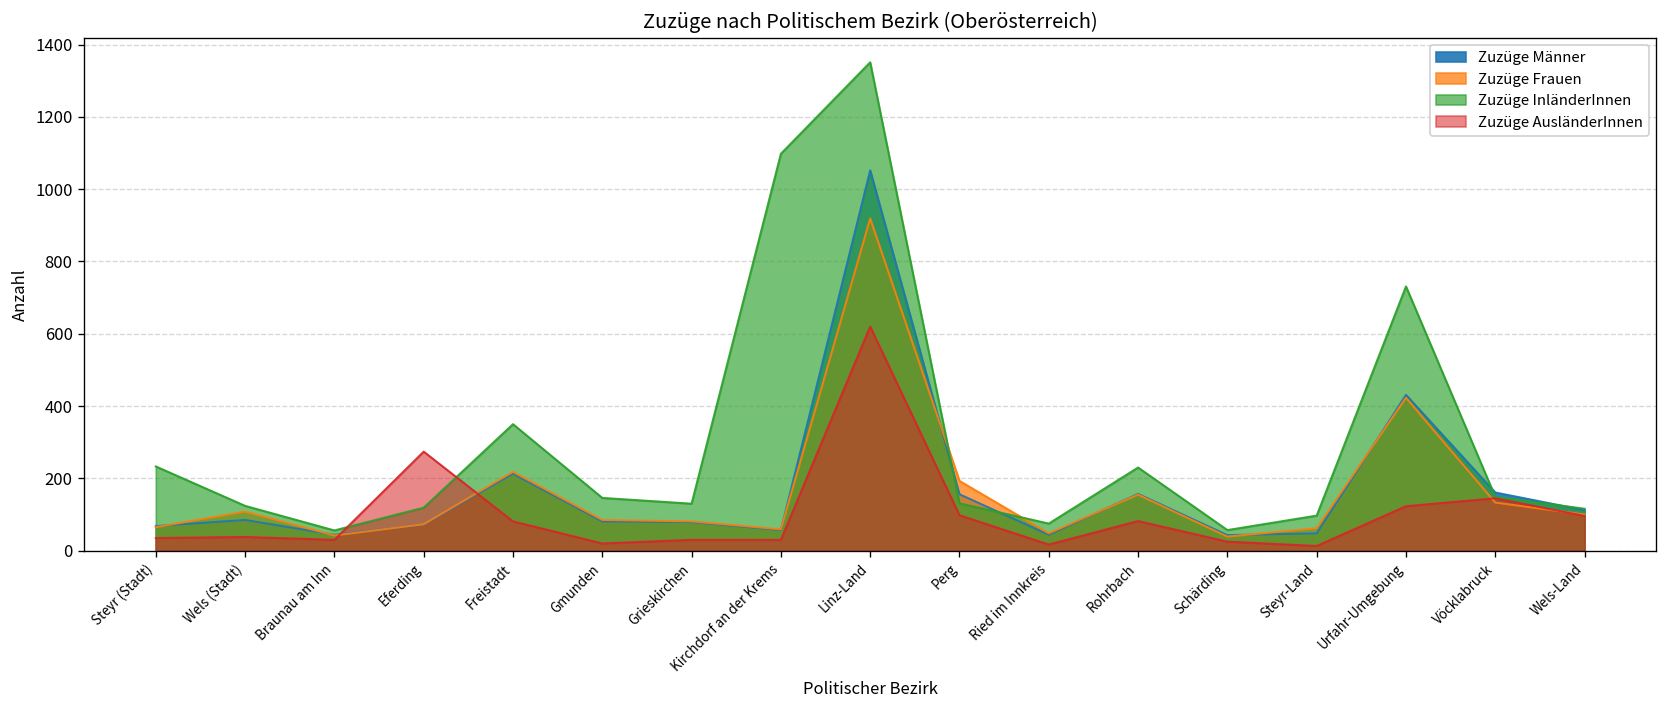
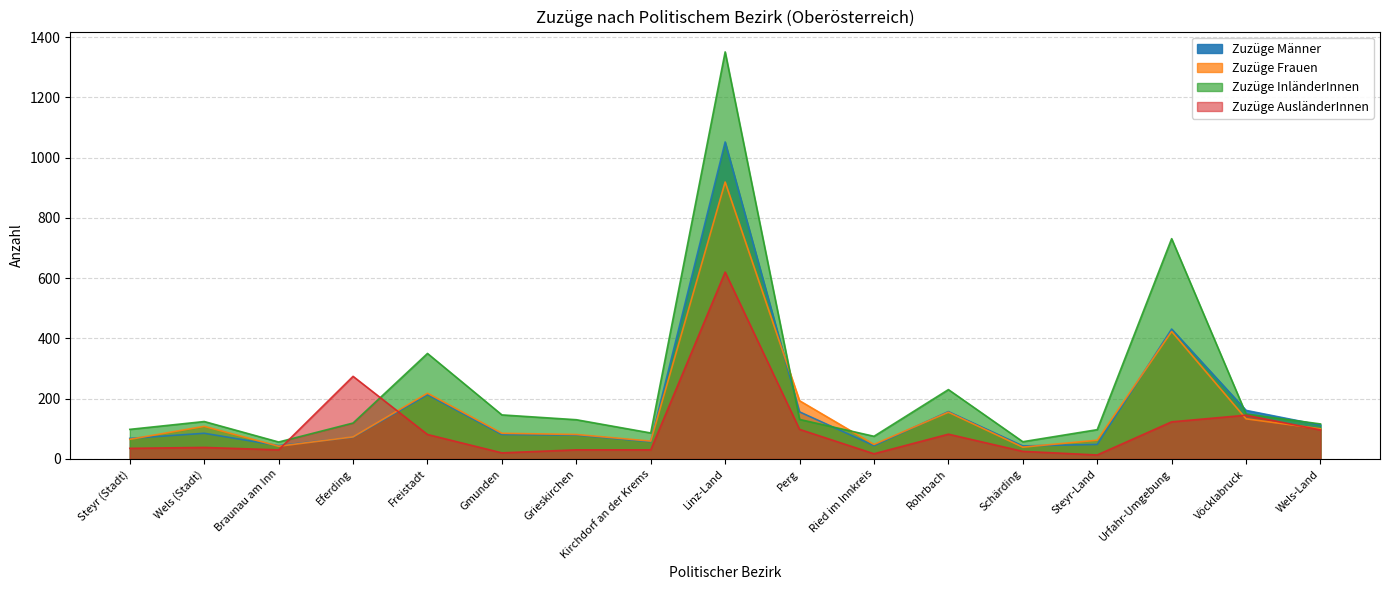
Zuzüge InländerInnen, Steyr (Stadt): 230 -> 100
Zuzüge InländerInnen, Kirchdorf an der Krems: 1100 -> 90
